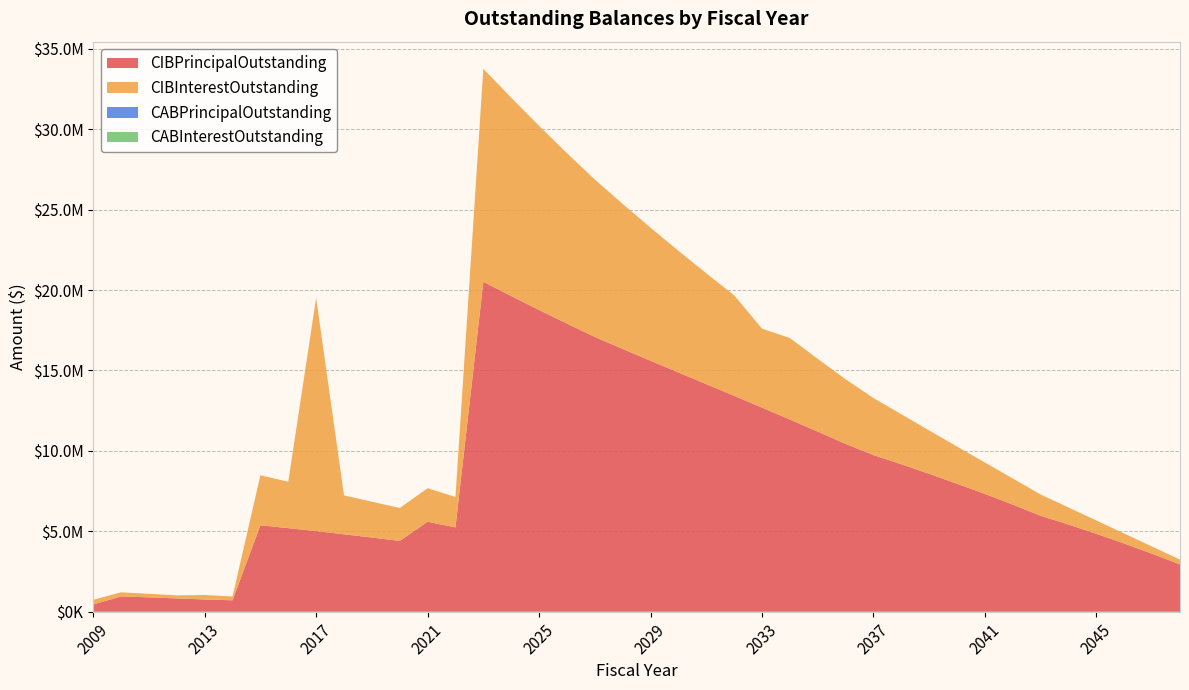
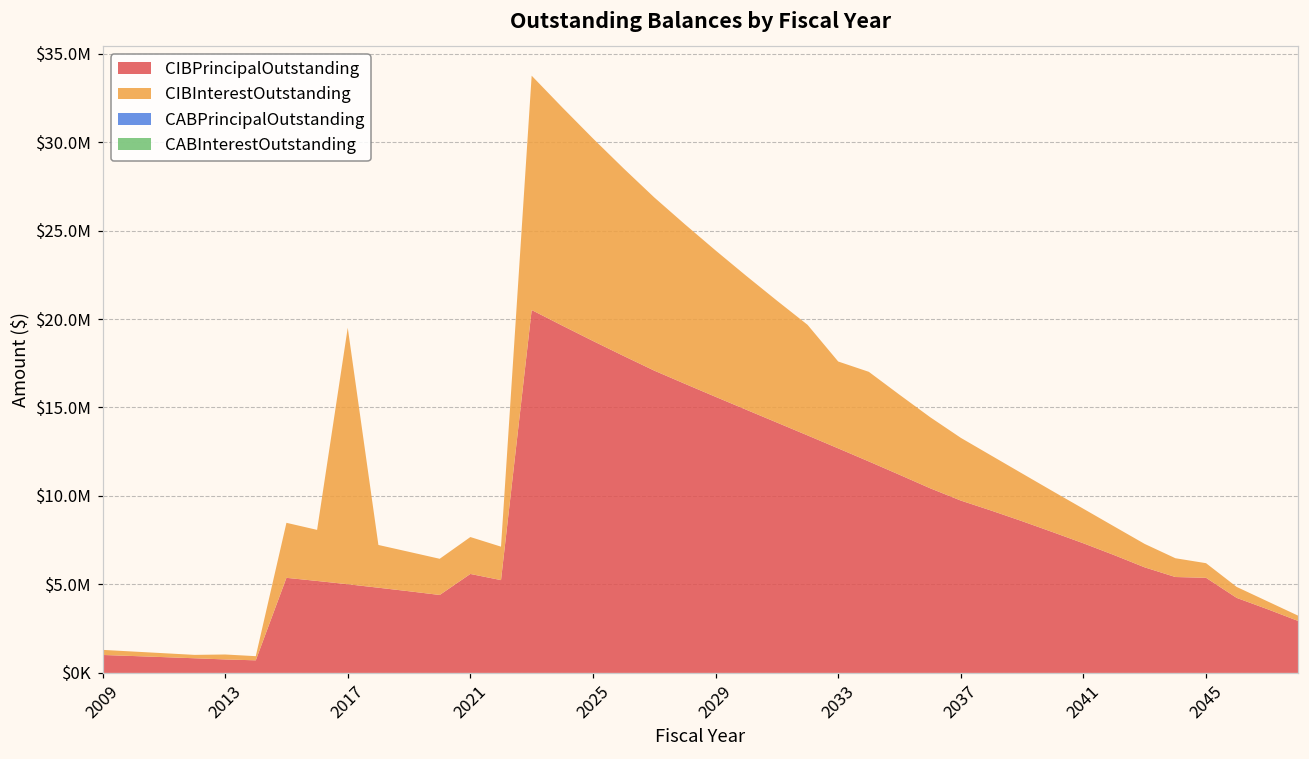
CIBPrincipalOutstanding, 2009: $500000 -> $1000000
CIBPrincipalOutstanding, 2045: $4800000 -> $5400000
